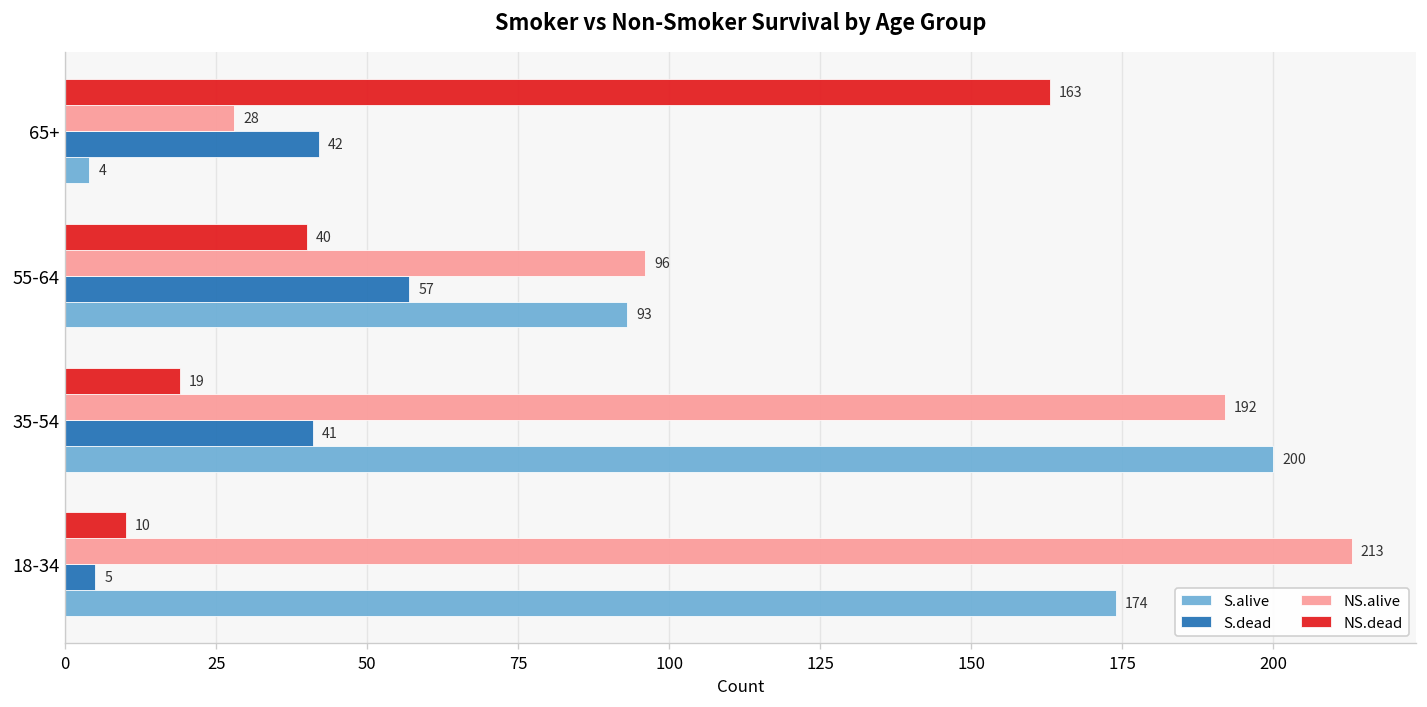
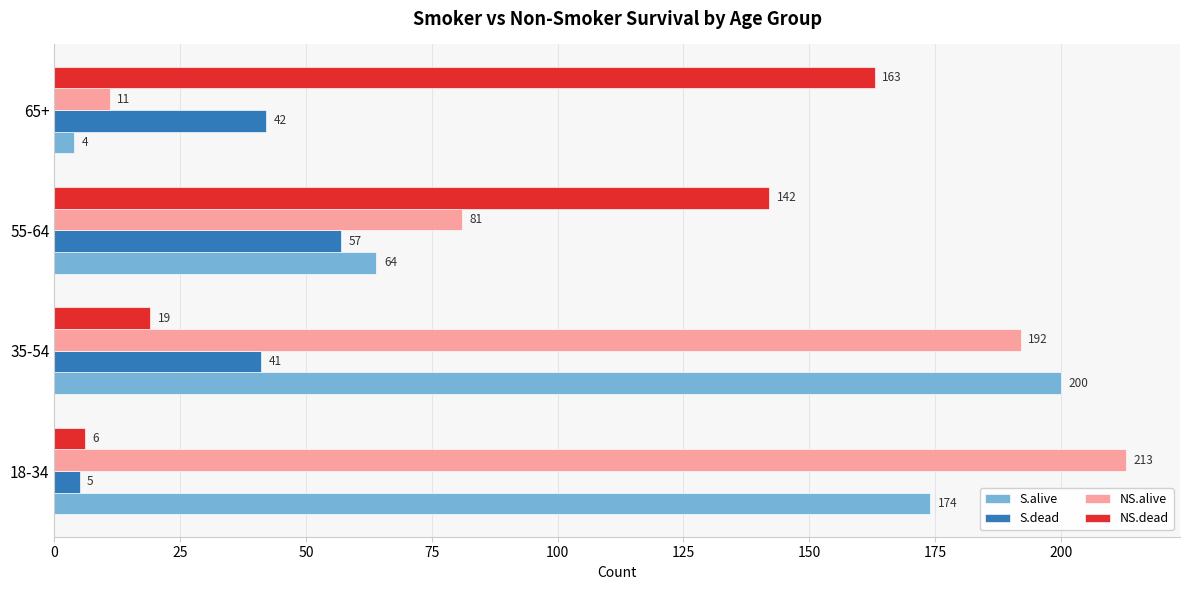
NS.alive, 65+: 28 -> 11
NS.dead, 55-64: 40 -> 142
NS.alive, 55-64: 96 -> 81
S.alive, 55-64: 93 -> 64
NS.dead, 18-34: 10 -> 6
